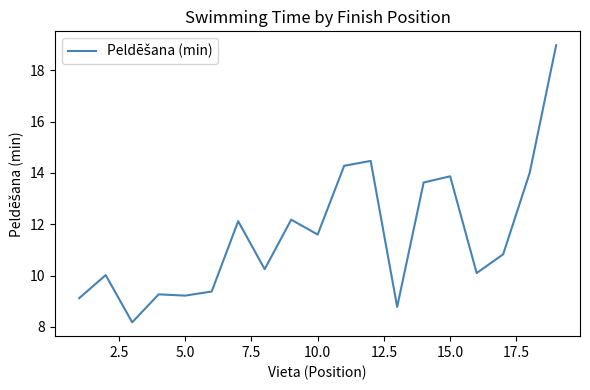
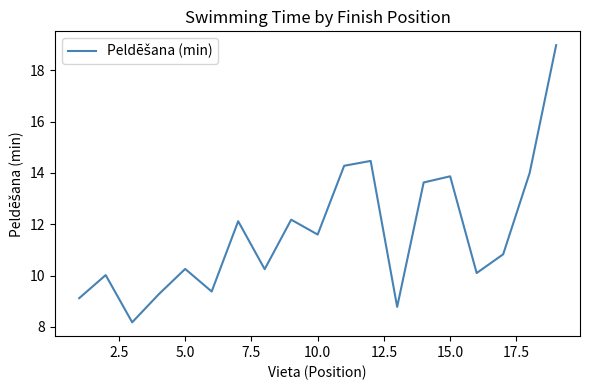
5.0: 9.2 -> 10.3
